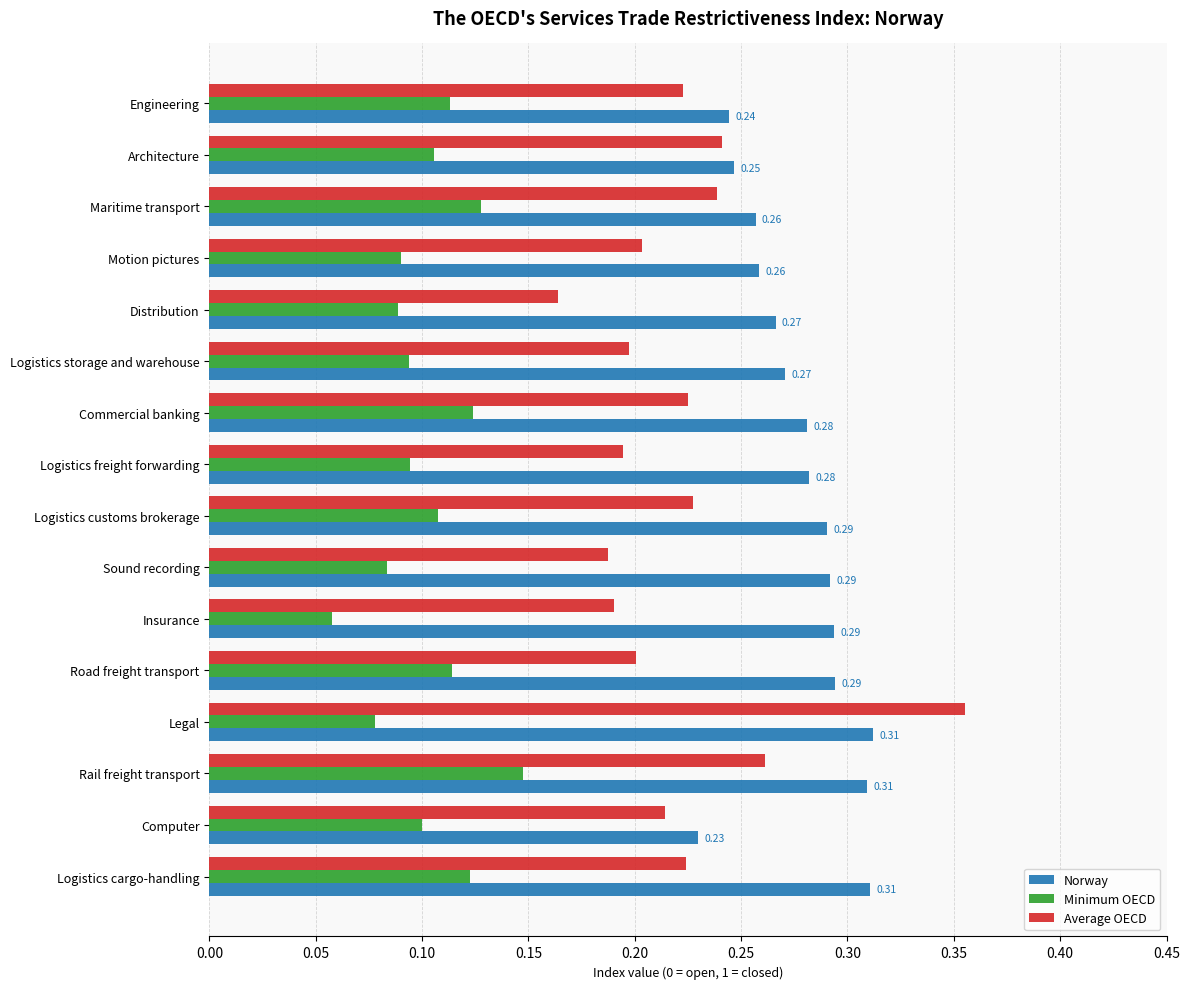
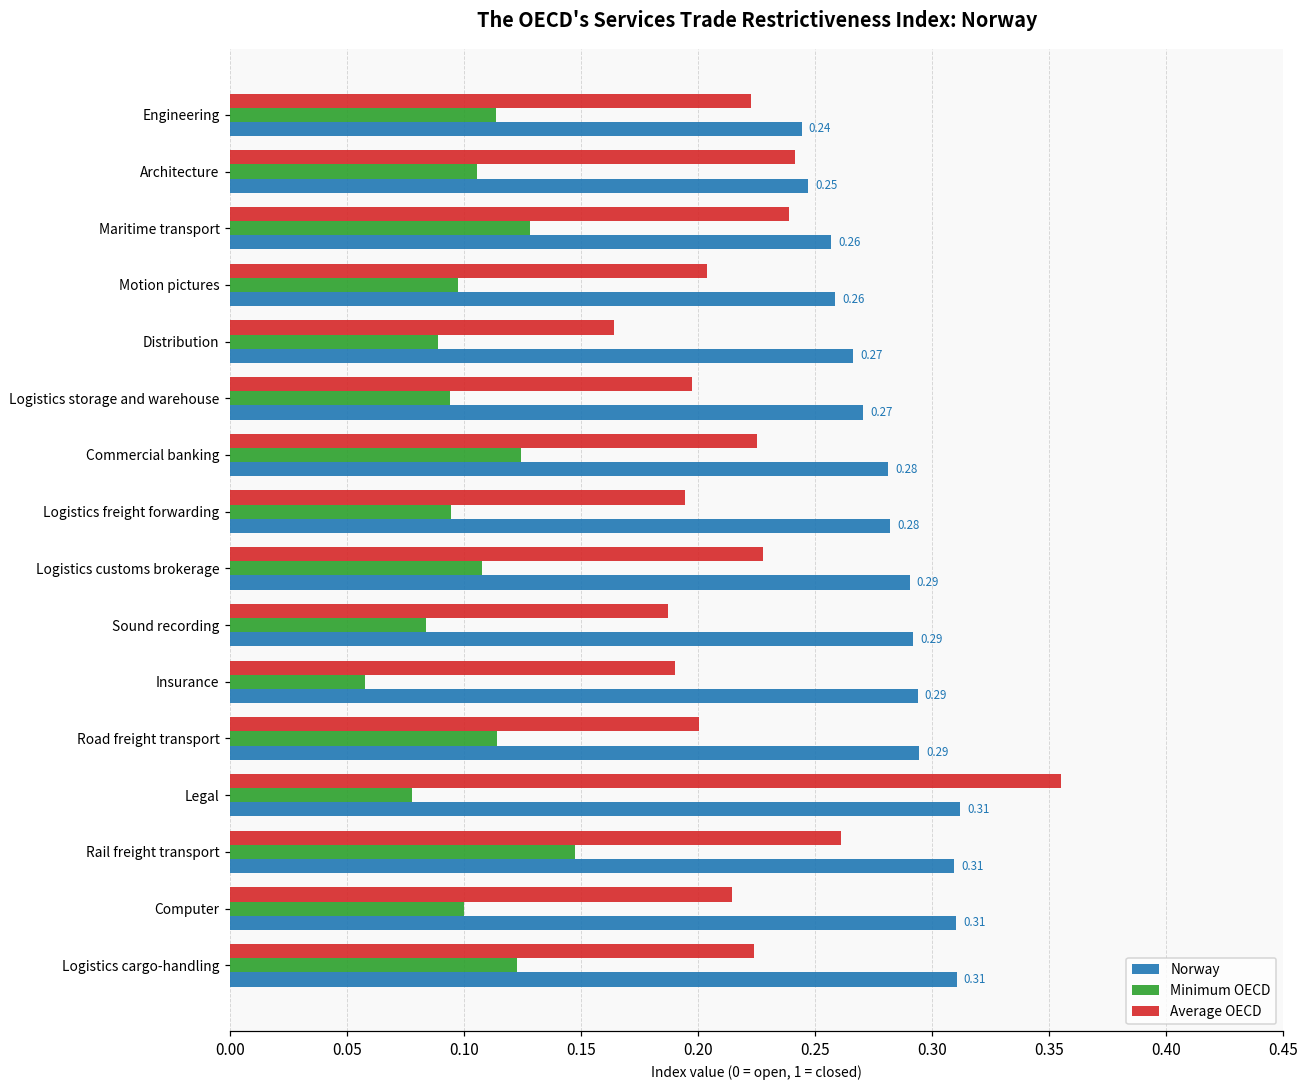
Minimum OECD, Motion pictures: 0.090 -> 0.097
Norway, Computer: 0.23 -> 0.31
